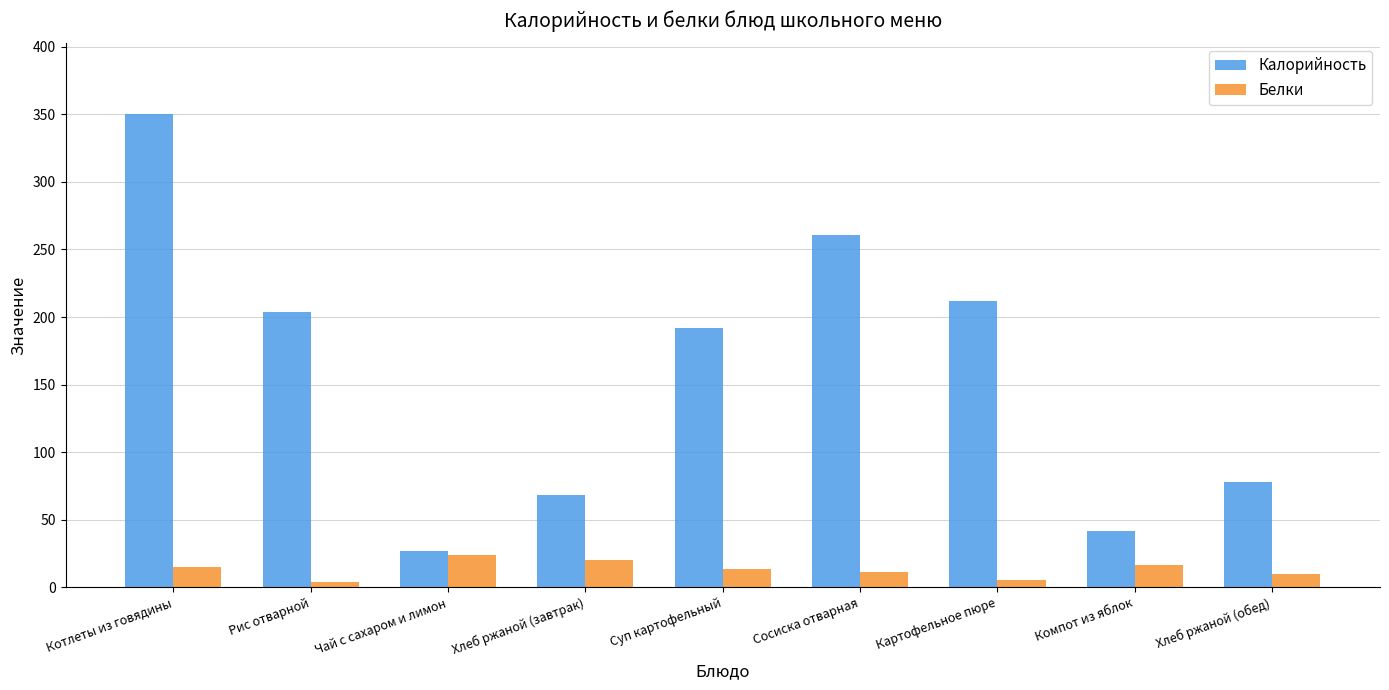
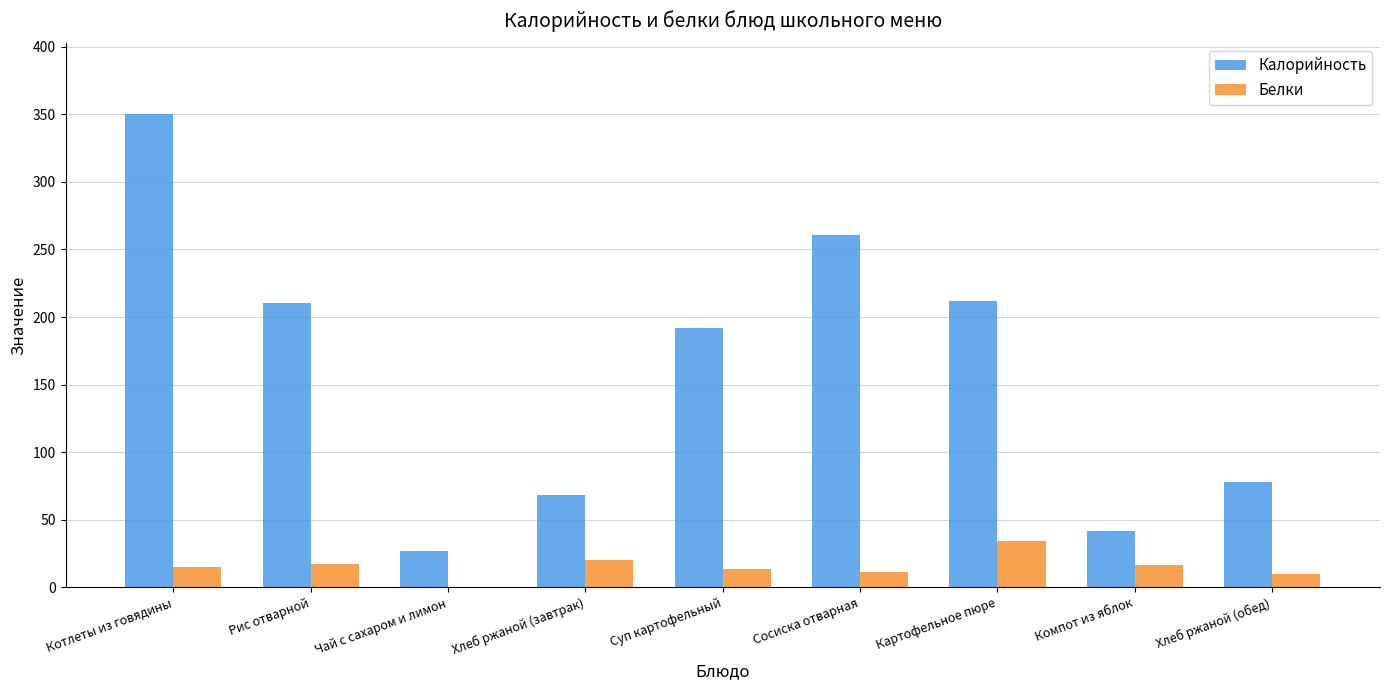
Калорийность, Рис отварной: 204 -> 210
Белки, Рис отварной: 4 -> 17
Белки, Чай с сахаром и лимон: 24 -> 0
Белки, Картофельное пюре: 5 -> 34
